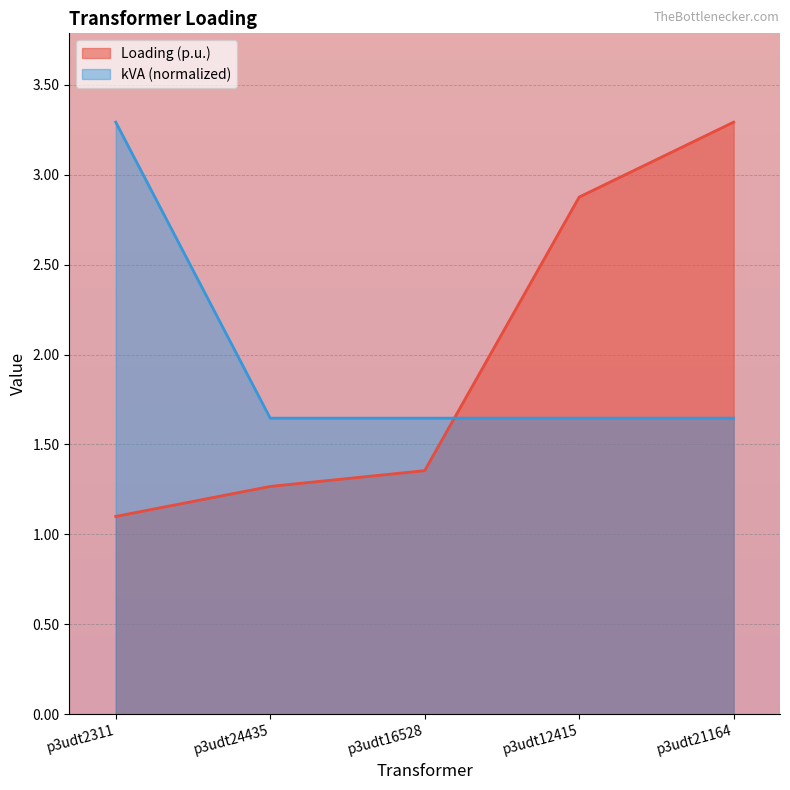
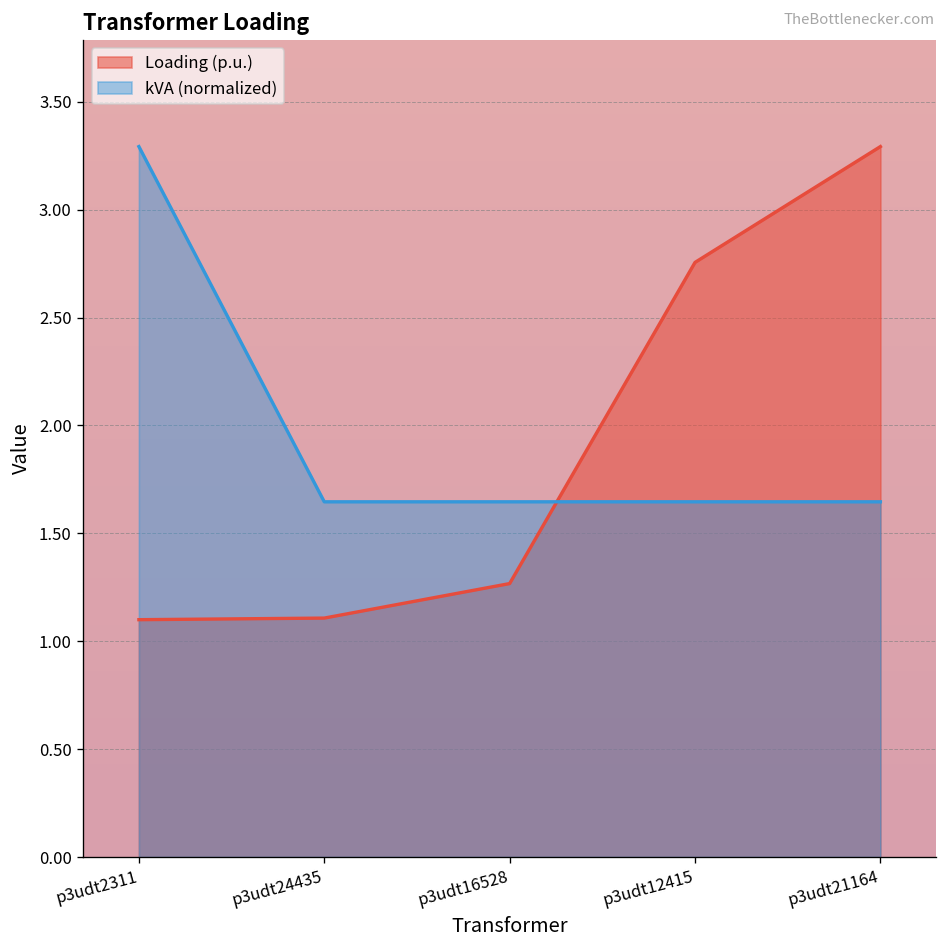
Loading (p.u.), p3udt24435: 1.27 -> 1.11
Loading (p.u.), p3udt16528: 1.35 -> 1.27
Loading (p.u.), p3udt12415: 2.88 -> 2.76
